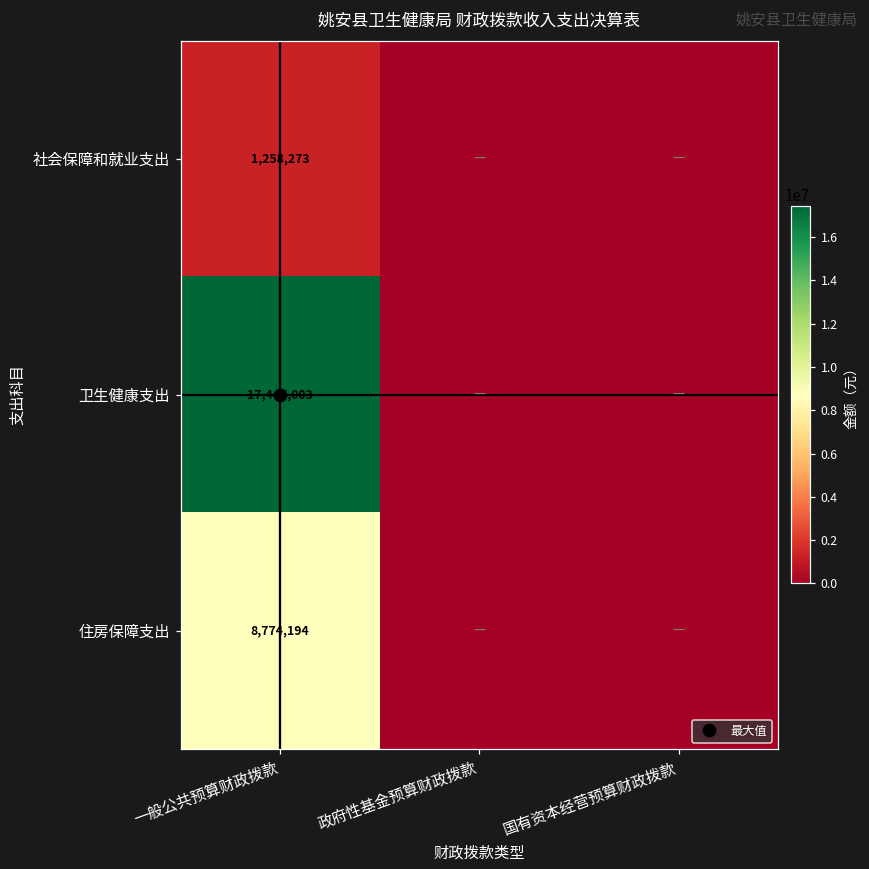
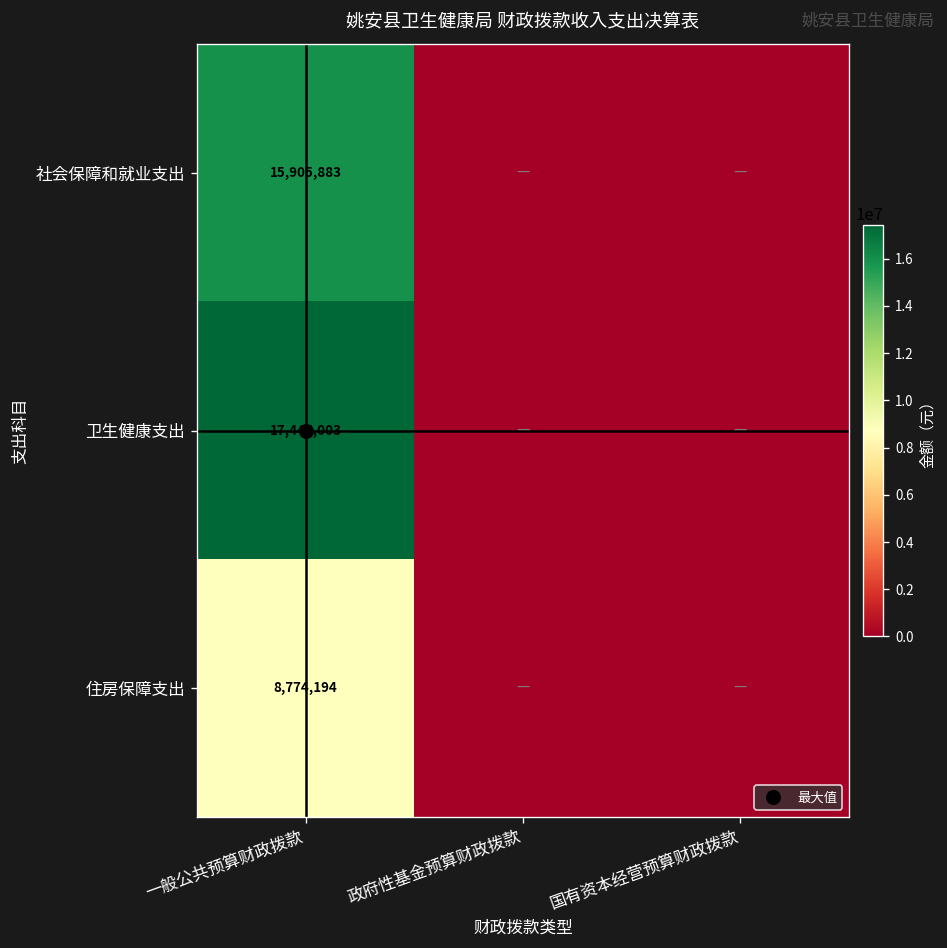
社会保障和就业支出, 一般公共预算财政拨款: 1,258,273 -> 15,905,883
